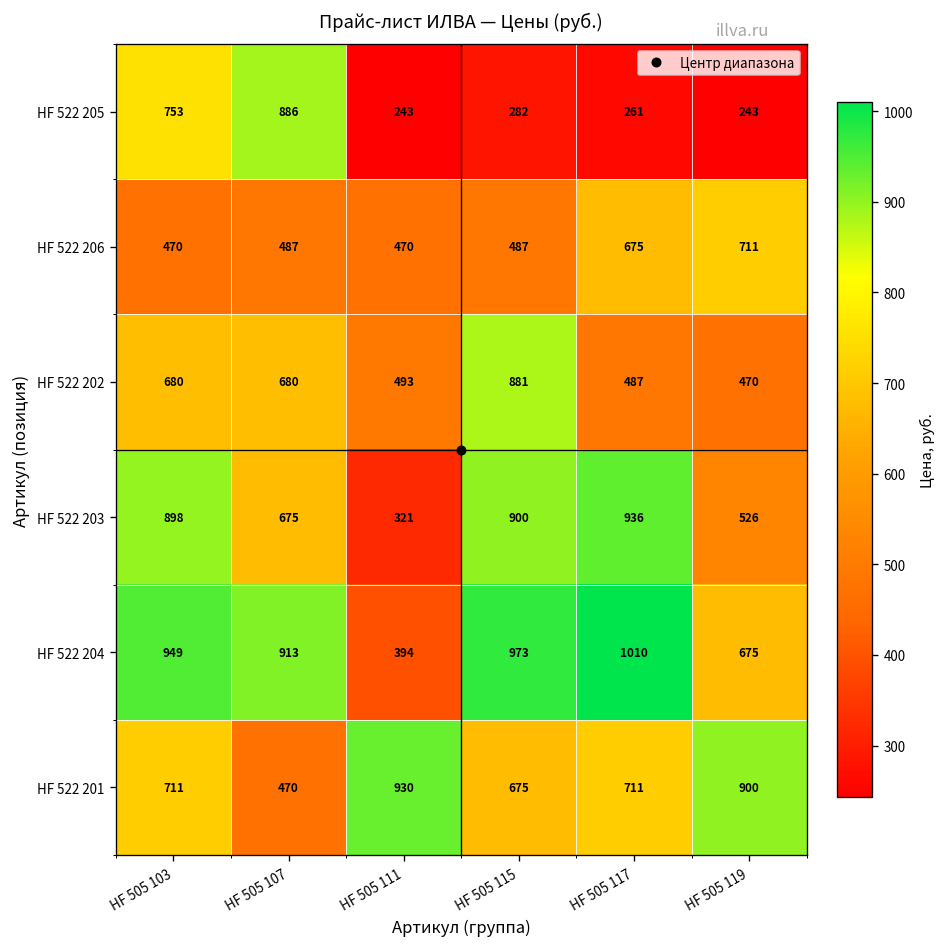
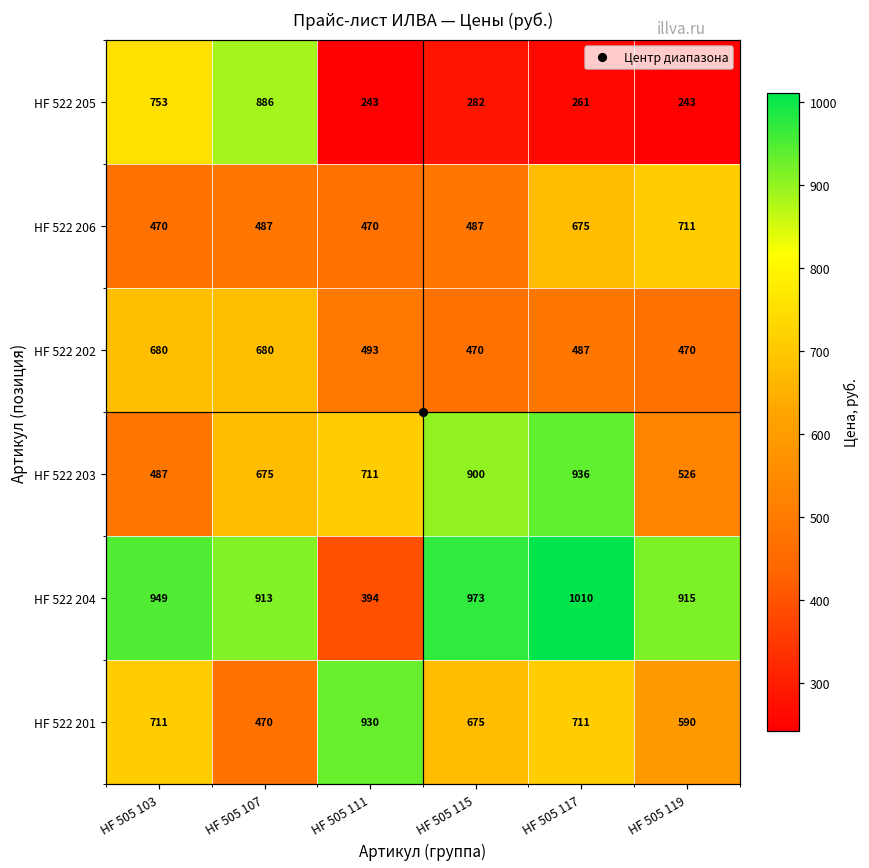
HF 522 202, HF 505 115: 881 -> 470
HF 522 203, HF 505 103: 898 -> 487
HF 522 203, HF 505 111: 321 -> 711
HF 522 204, HF 505 119: 675 -> 915
HF 522 201, HF 505 119: 900 -> 590
